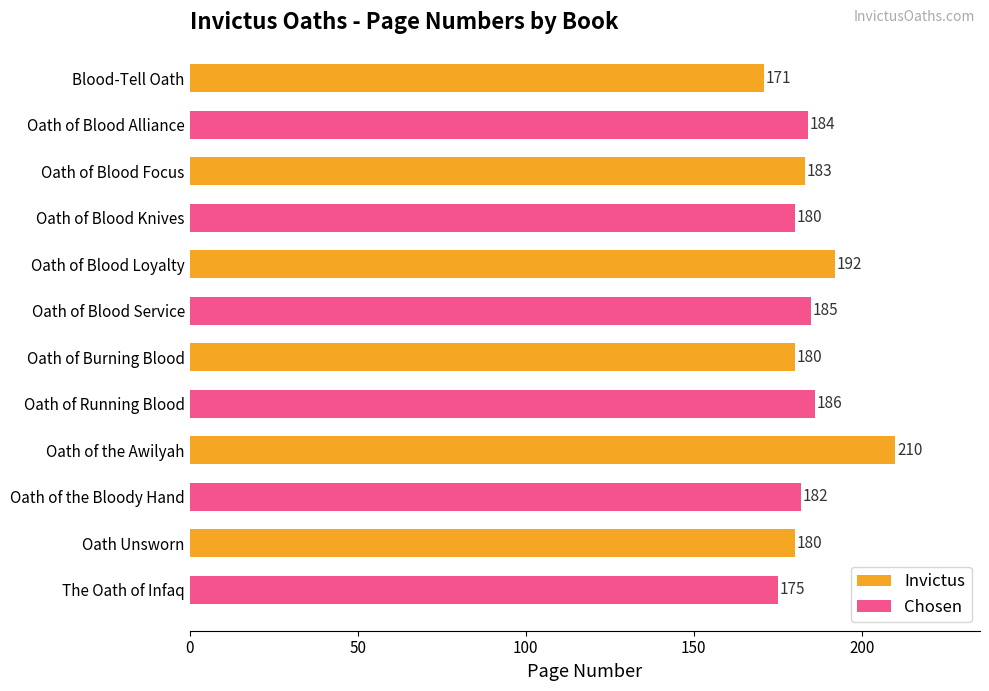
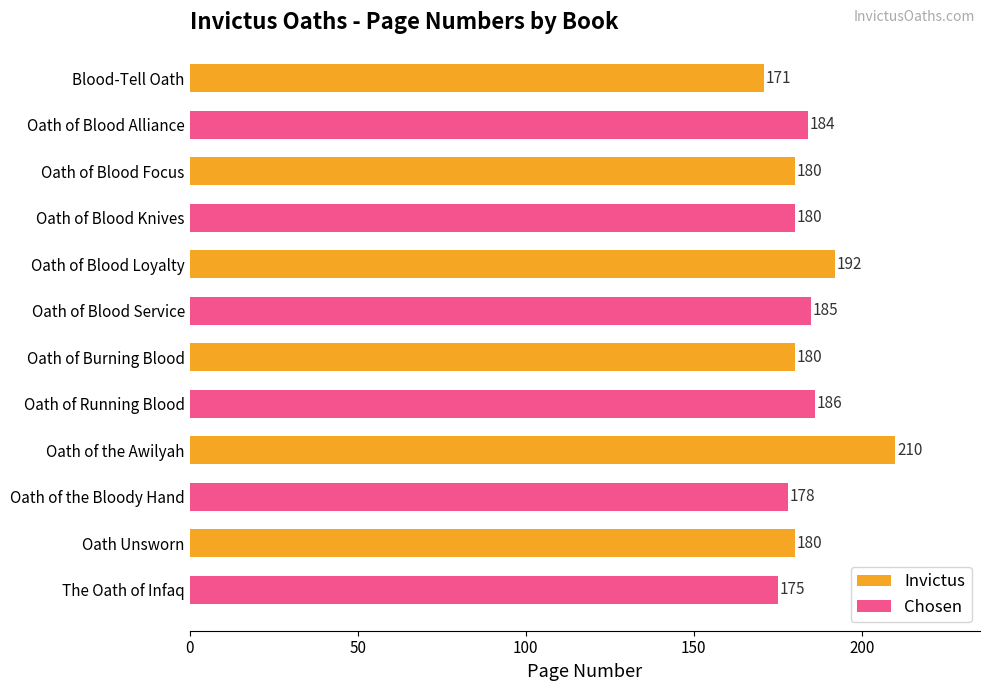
Invictus, Oath of Blood Focus: 183 -> 180
Chosen, Oath of the Bloody Hand: 182 -> 178
